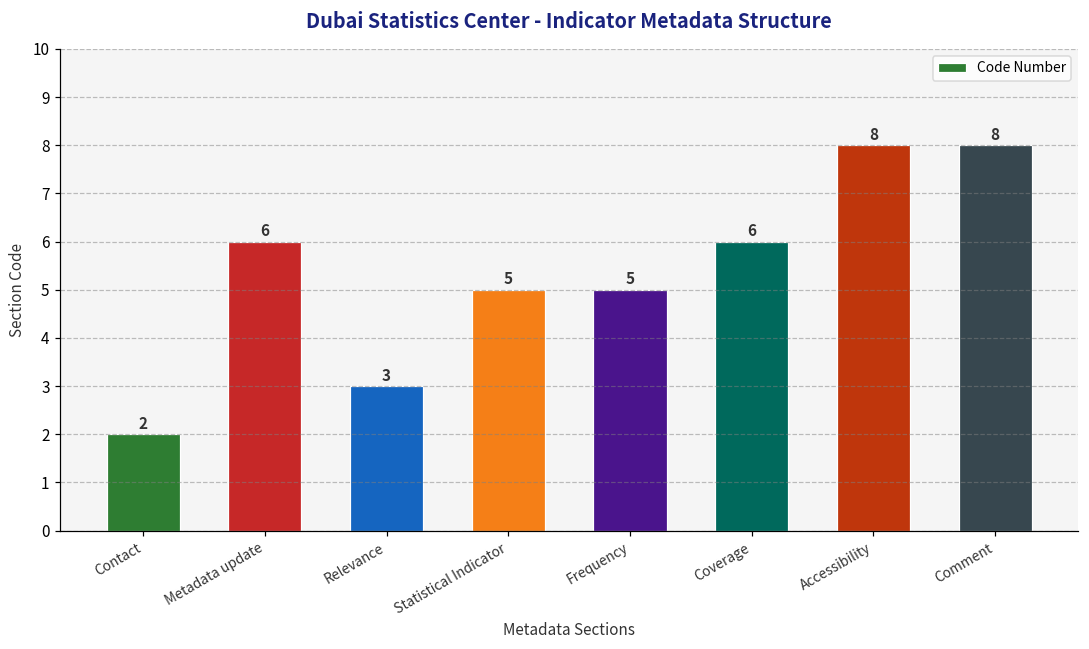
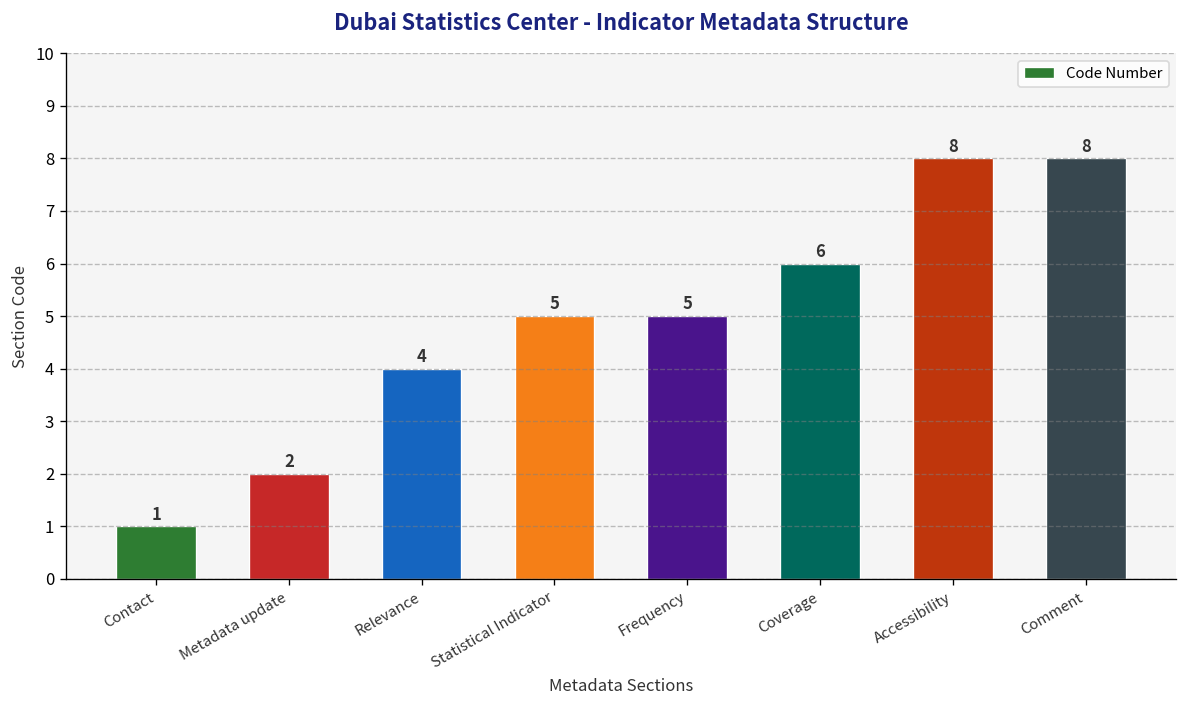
Contact: 2 -> 1
Metadata update: 6 -> 2
Relevance: 3 -> 4
